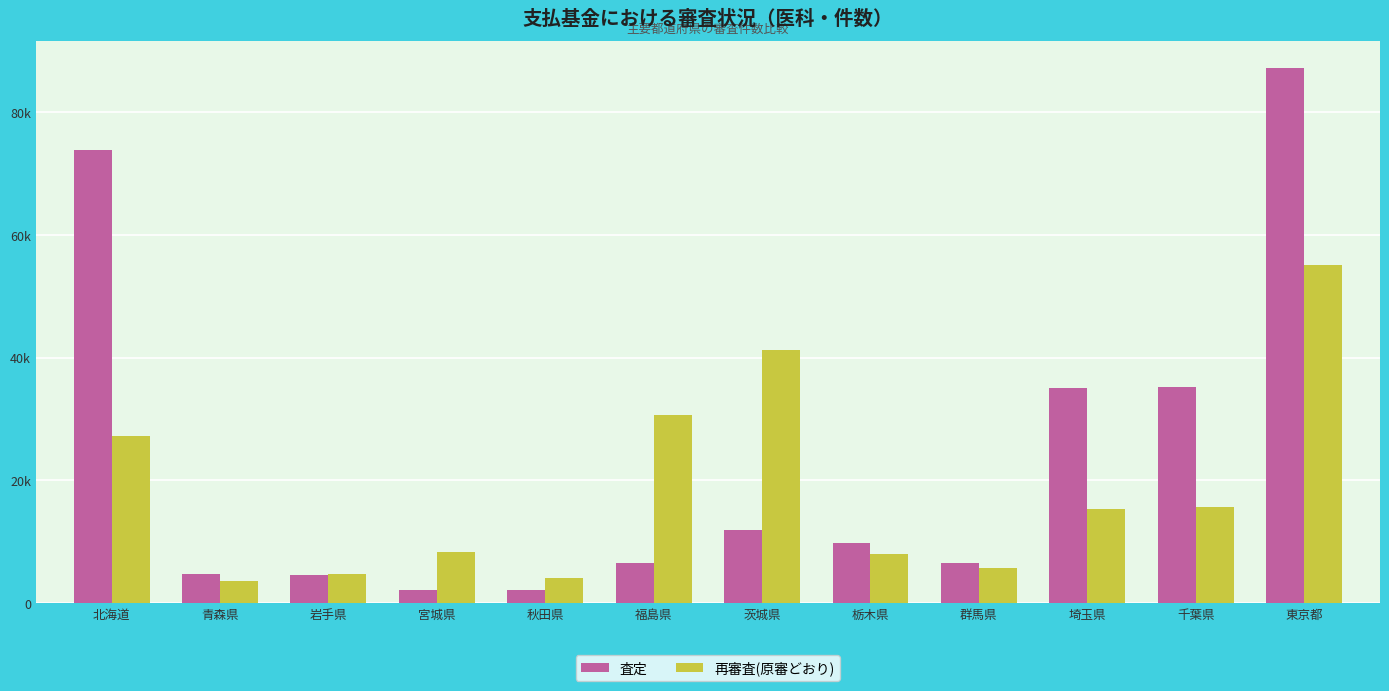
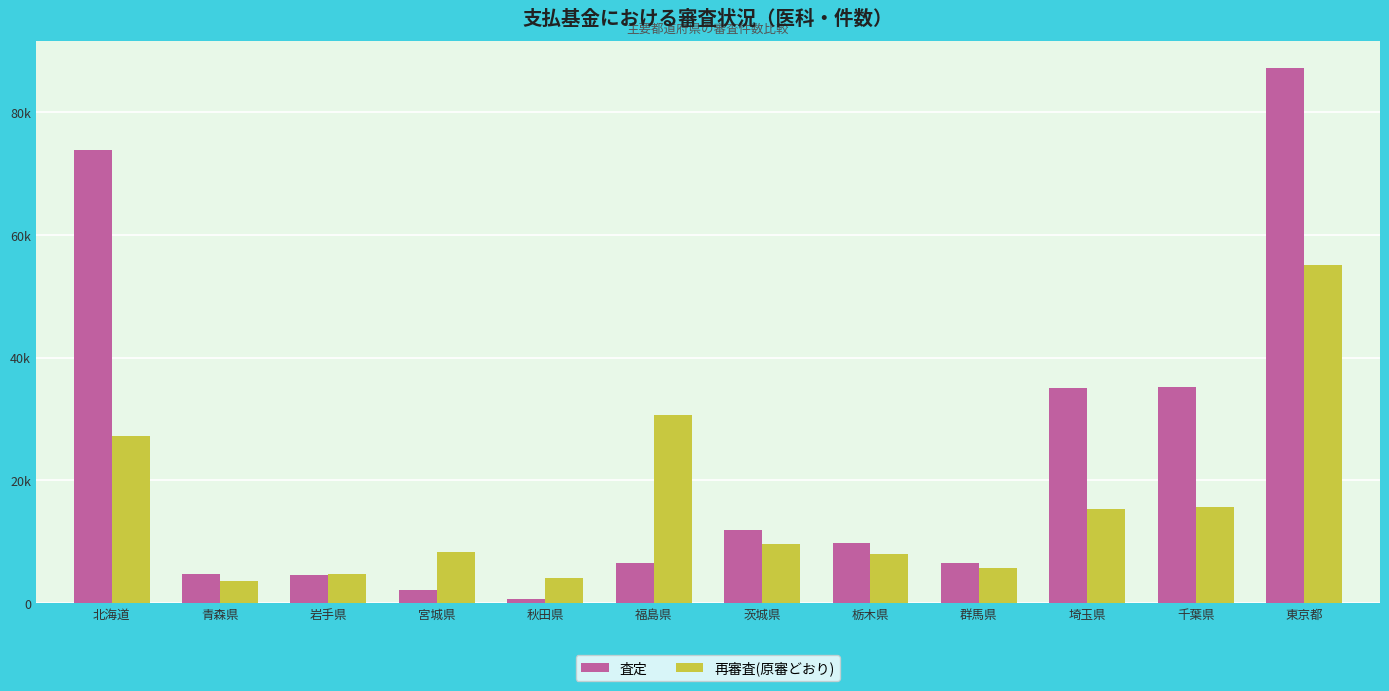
査定, 秋田県: 2000 -> 1000
再審査(原審どおり), 茨城県: 41000 -> 10000
